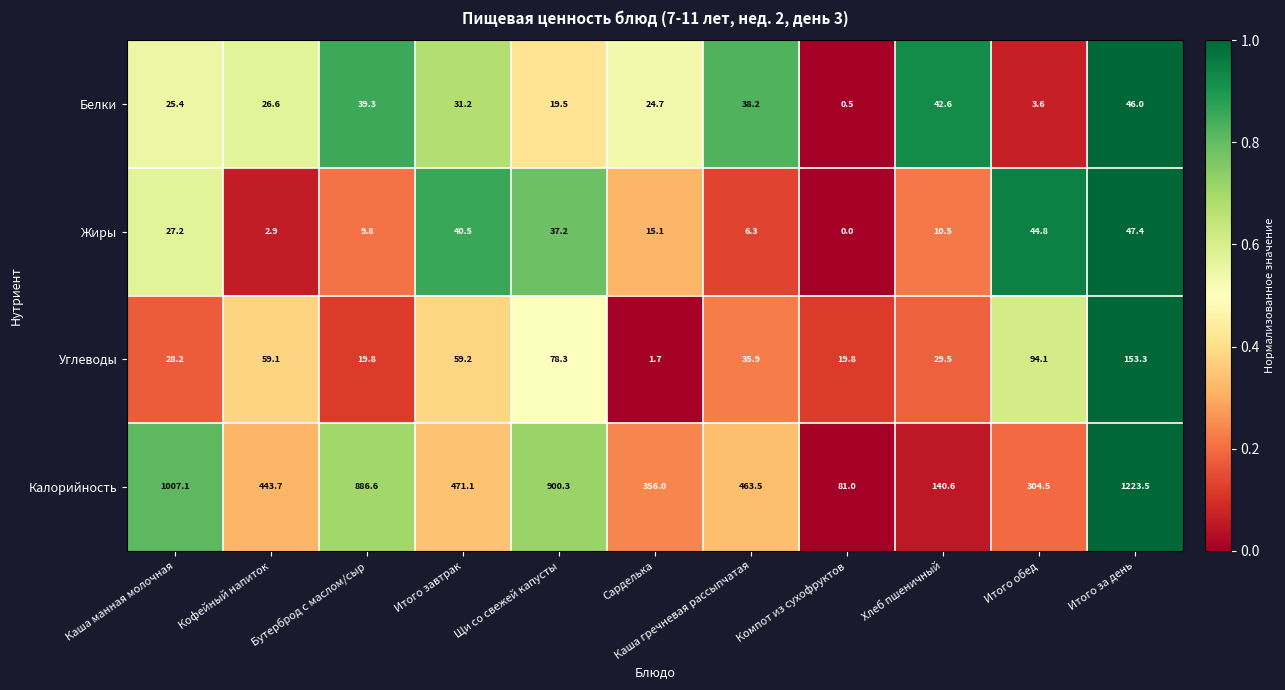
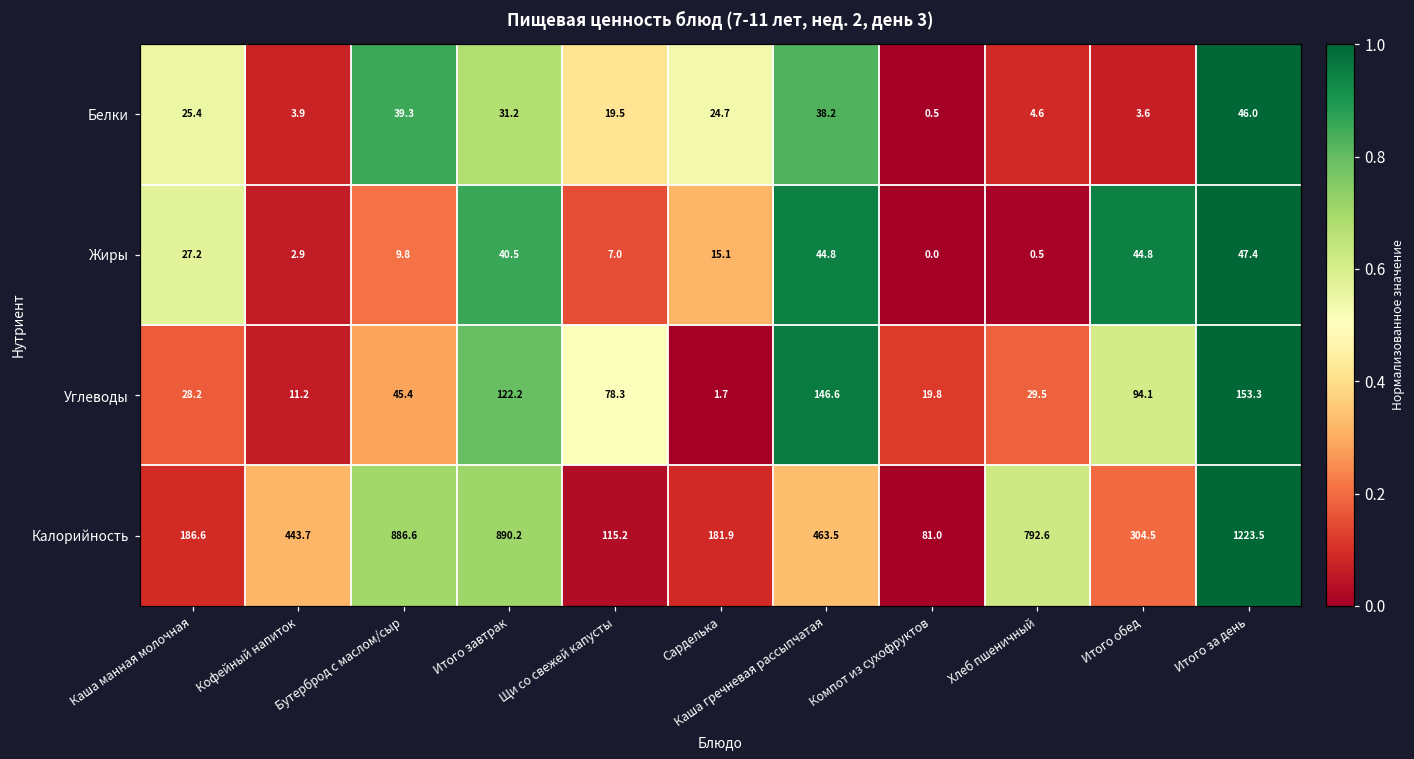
Белки, Кофейный напиток: 26.6 -> 3.9
Белки, Хлеб пшеничный: 42.6 -> 4.6
Жиры, Щи со свежей капусты: 37.2 -> 7.0
Жиры, Каша гречневая рассыпчатая: 6.3 -> 44.8
Жиры, Хлеб пшеничный: 10.5 -> 0.5
Углеводы, Кофейный напиток: 59.1 -> 11.2
Углеводы, Бутерброд с маслом/сыр: 19.8 -> 45.4
Углеводы, Итого завтрак: 59.2 -> 122.2
Углеводы, Каша гречневая рассыпчатая: 35.9 -> 146.6
Калорийность, Каша манная молочная: 1007.1 -> 186.6
Калорийность, Итого завтрак: 471.1 -> 890.2
Калорийность, Щи со свежей капусты: 900.3 -> 115.2
Калорийность, Сарделька: 356.0 -> 181.9
Калорийность, Хлеб пшеничный: 140.6 -> 792.6
